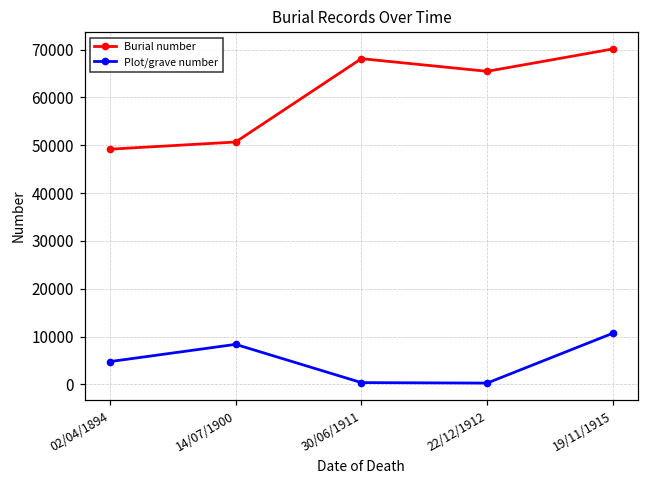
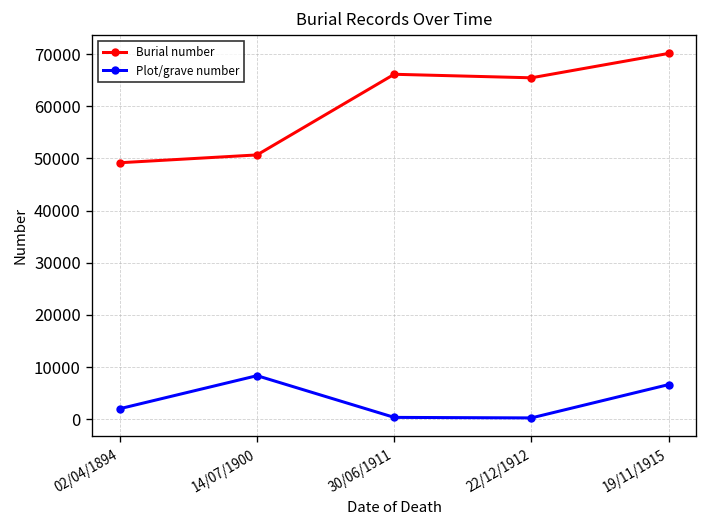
Plot/grave number, 02/04/1894: 5000 -> 2000
Burial number, 30/06/1911: 68000 -> 66000
Plot/grave number, 19/11/1915: 11000 -> 7000
